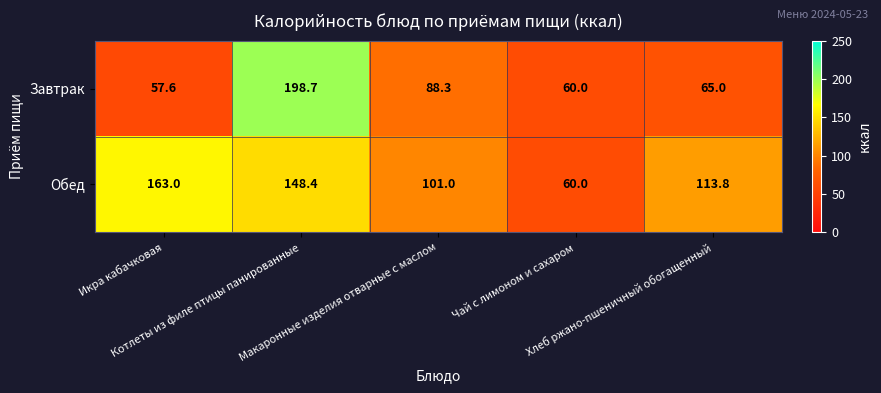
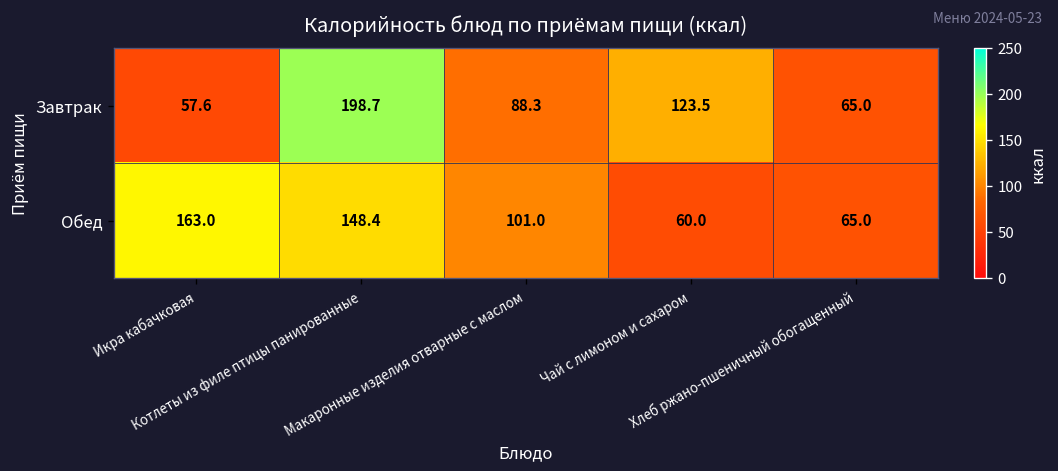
Завтрак, Чай с лимоном и сахаром: 60.0 -> 123.5
Обед, Хлеб ржано-пшеничный обогащенный: 113.8 -> 65.0
